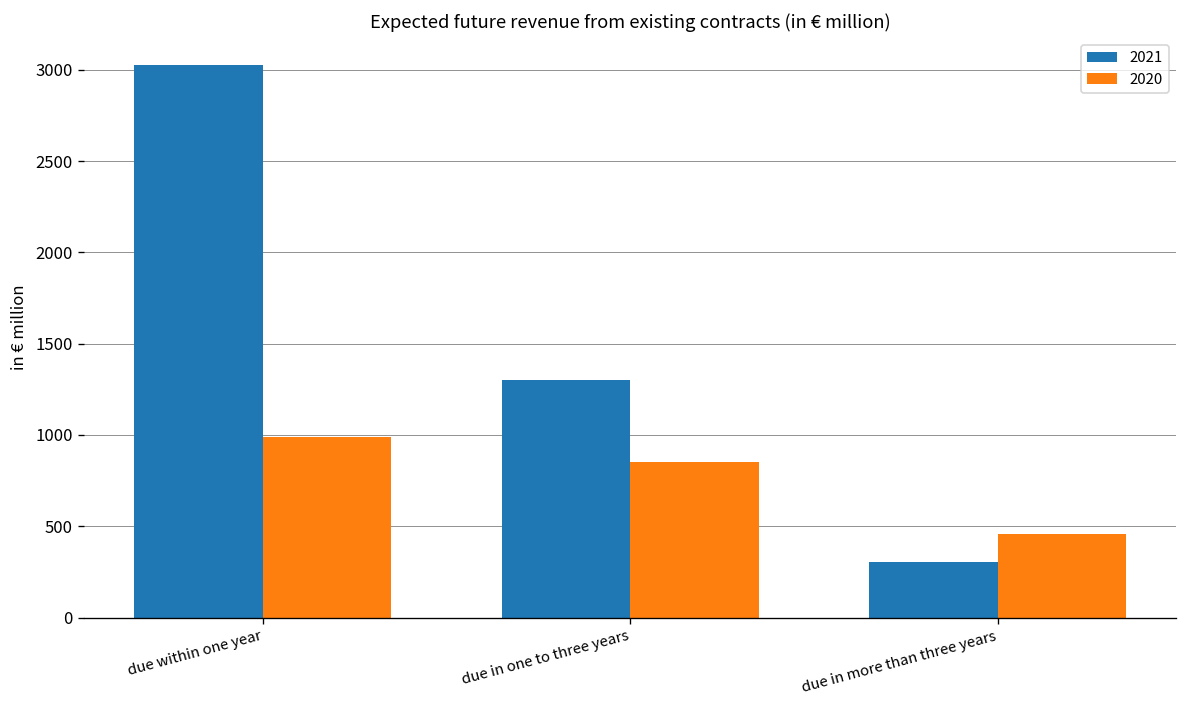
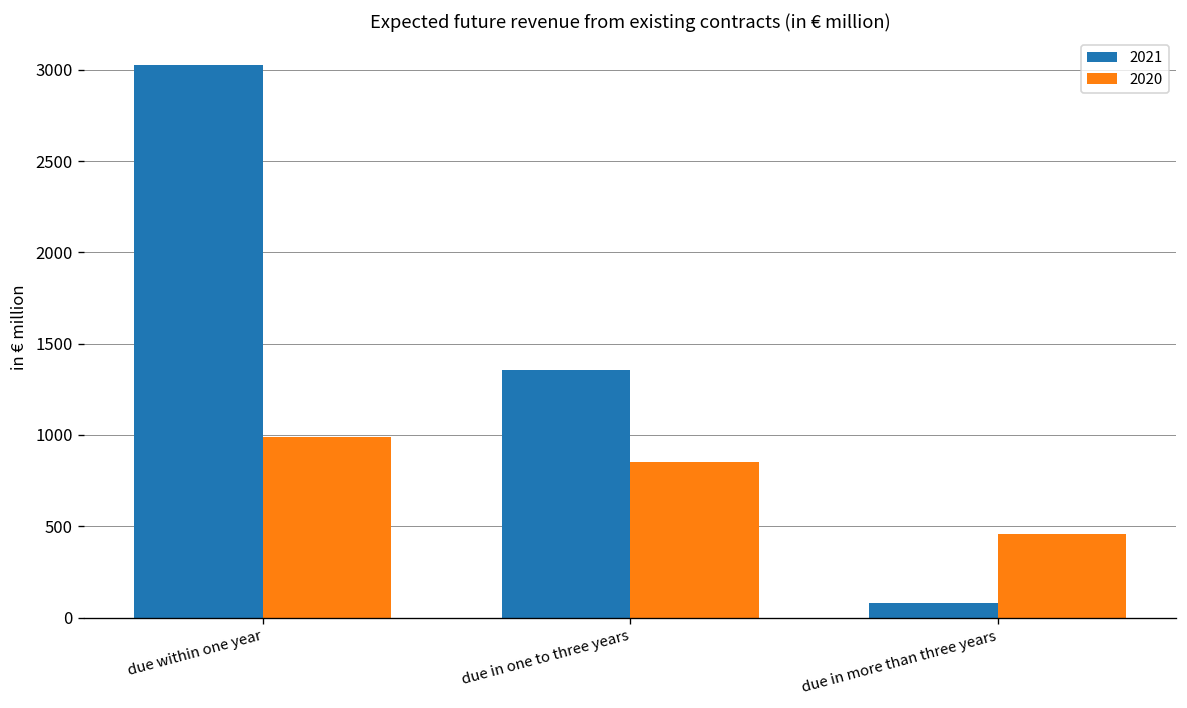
2021, due in one to three years: 1300 -> 1360
2021, due in more than three years: 300 -> 80
